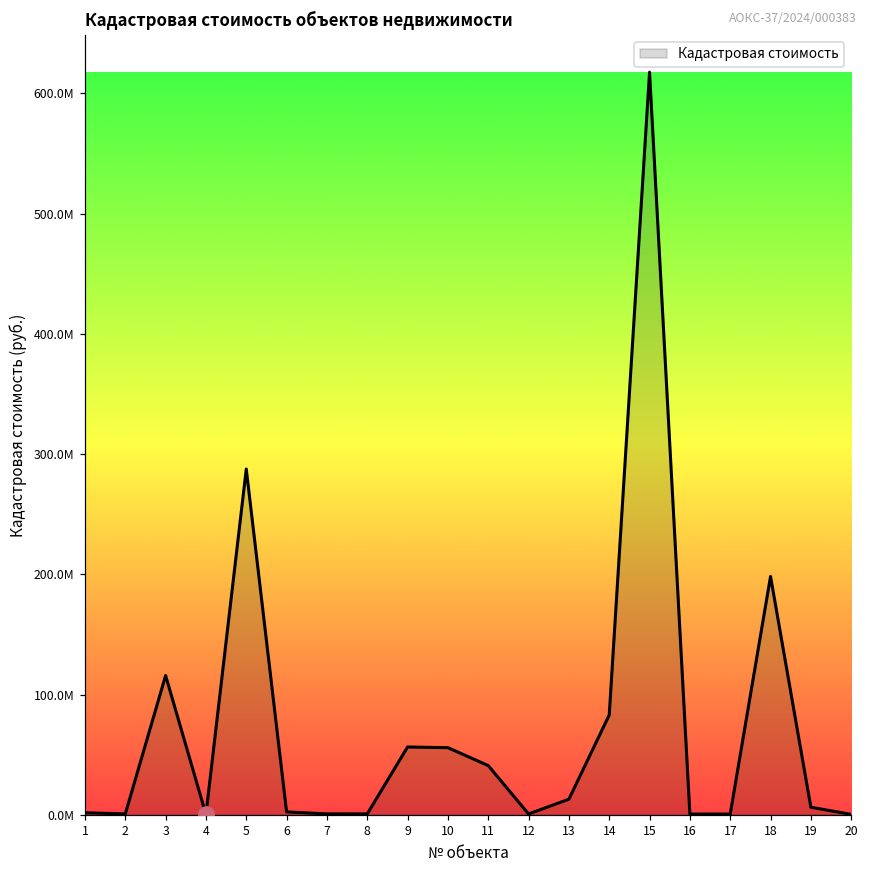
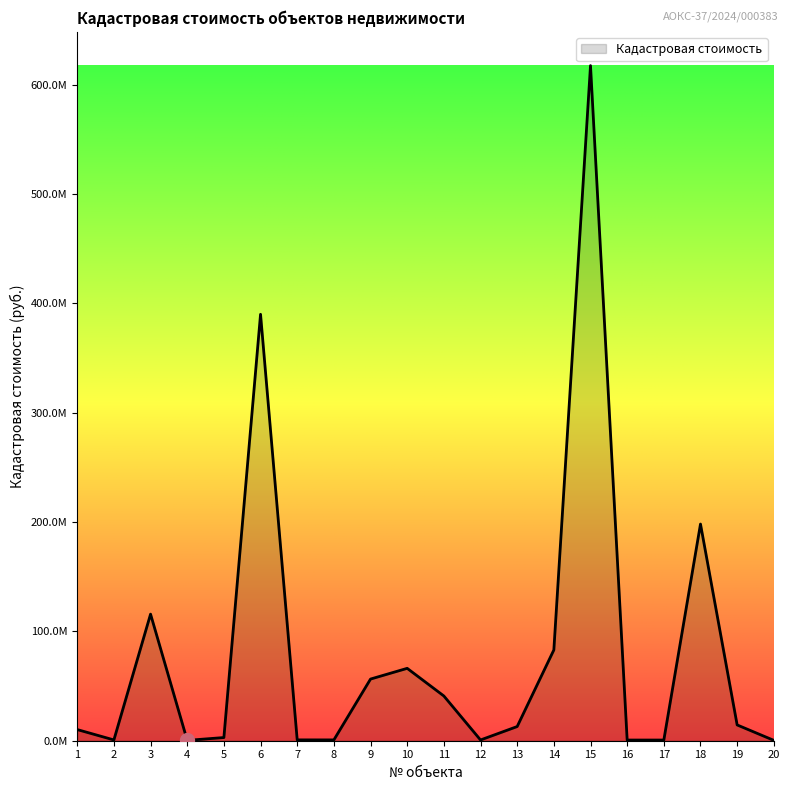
Кадастровая стоимость, 1: 2000000 -> 10000000
Кадастровая стоимость, 5: 288000000 -> 3000000
Кадастровая стоимость, 6: 2000000 -> 390000000
Кадастровая стоимость, 10: 56000000 -> 66000000
Кадастровая стоимость, 19: 6000000 -> 14000000
